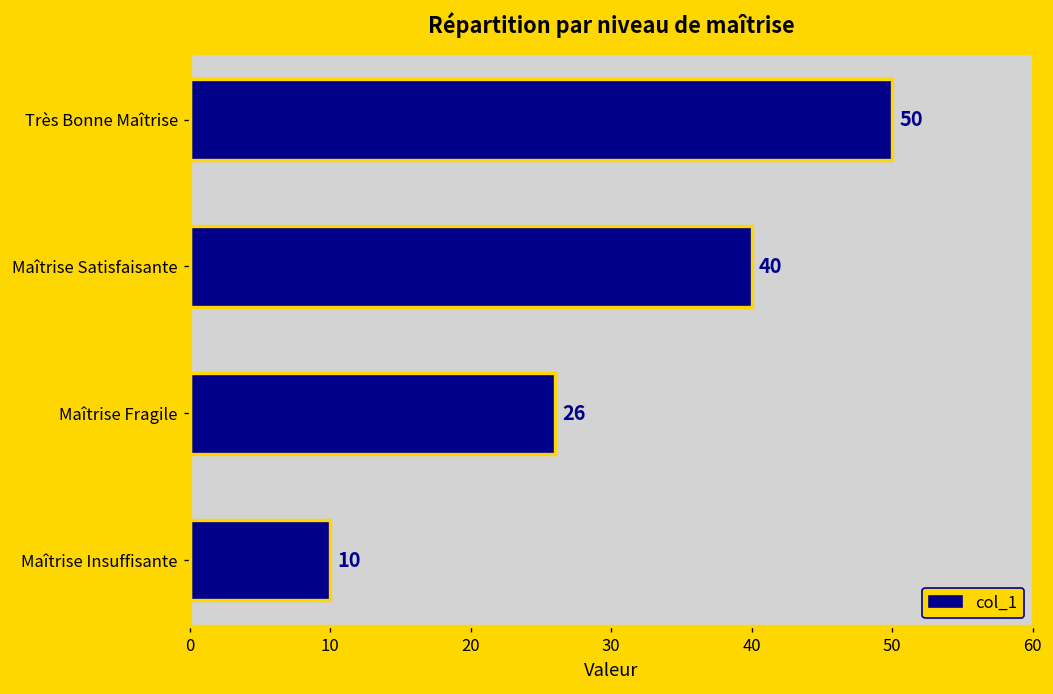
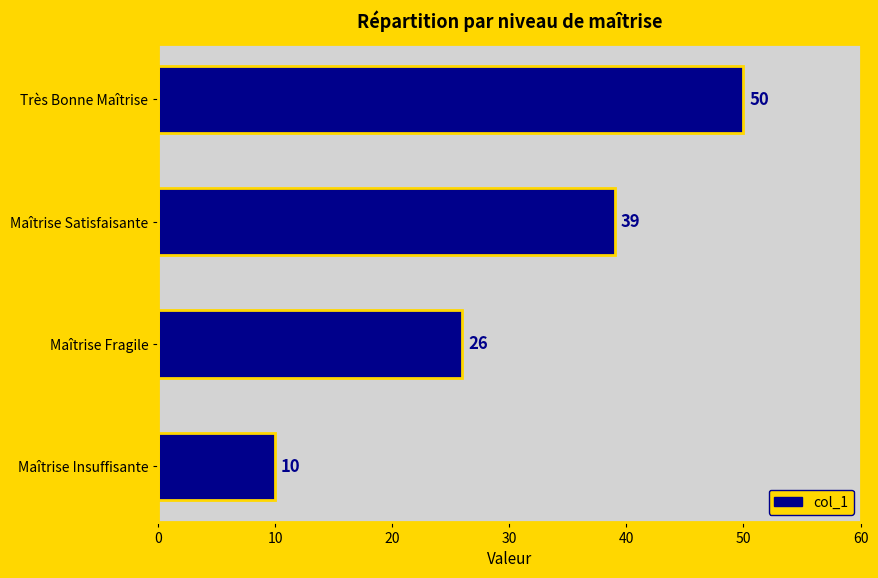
Maîtrise Satisfaisante: 40 -> 39
